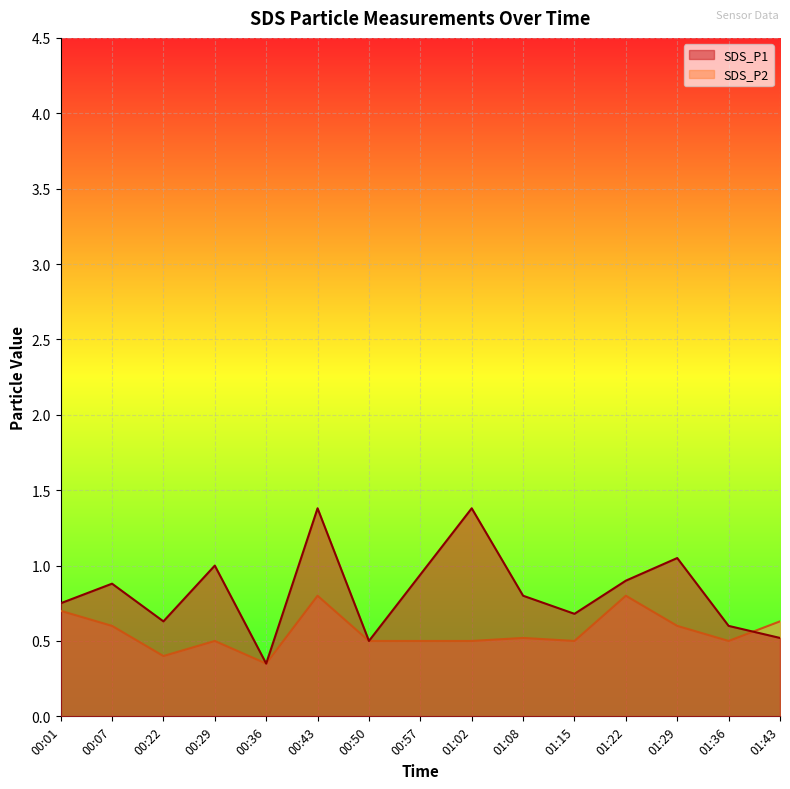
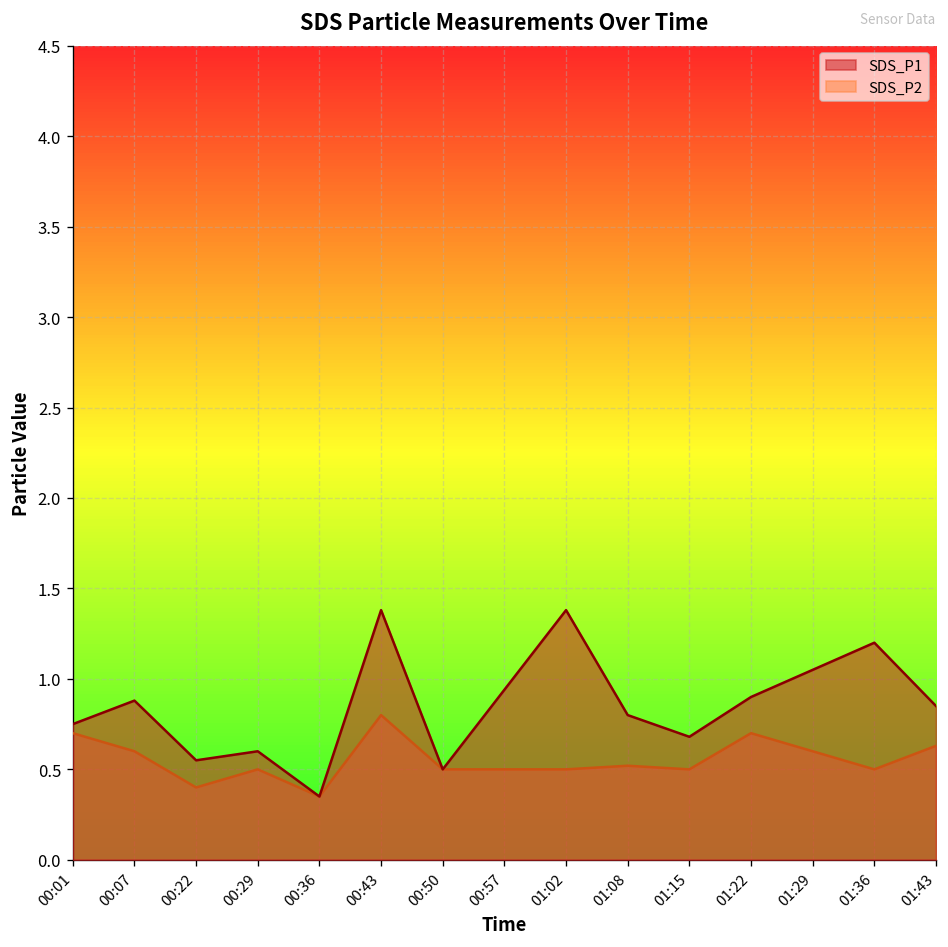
SDS_P1, 00:22: 0.63 -> 0.55
SDS_P1, 00:29: 1.0 -> 0.6
SDS_P2, 01:22: 0.8 -> 0.7
SDS_P1, 01:36: 0.6 -> 1.2
SDS_P1, 01:43: 0.52 -> 0.85
